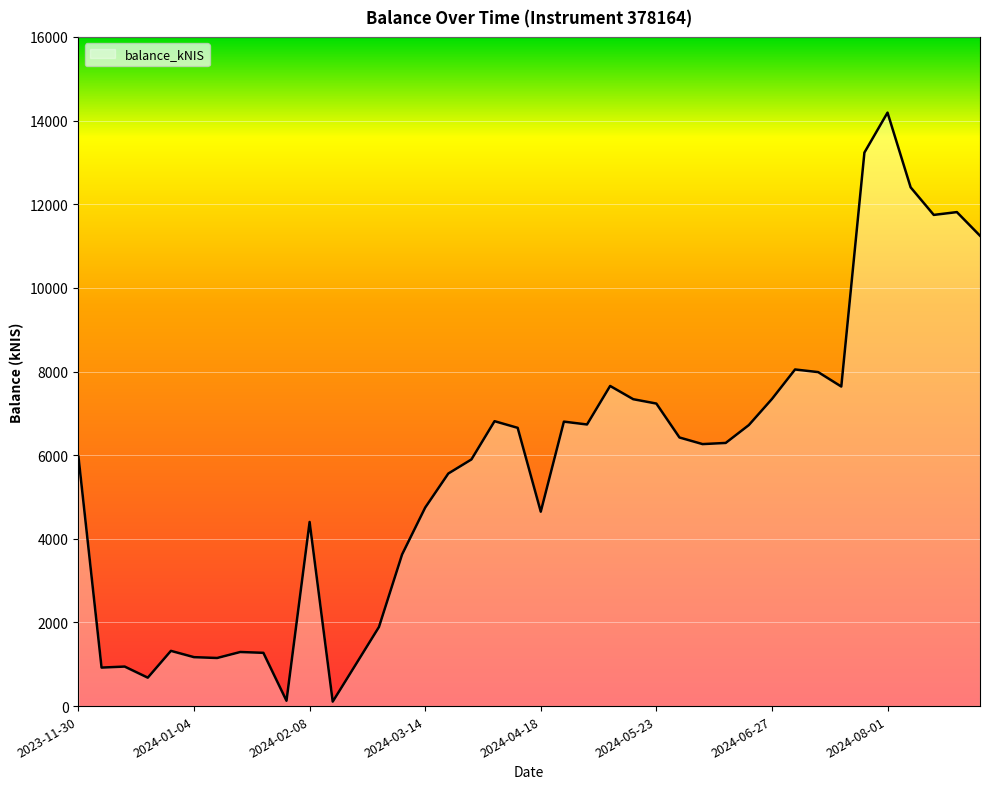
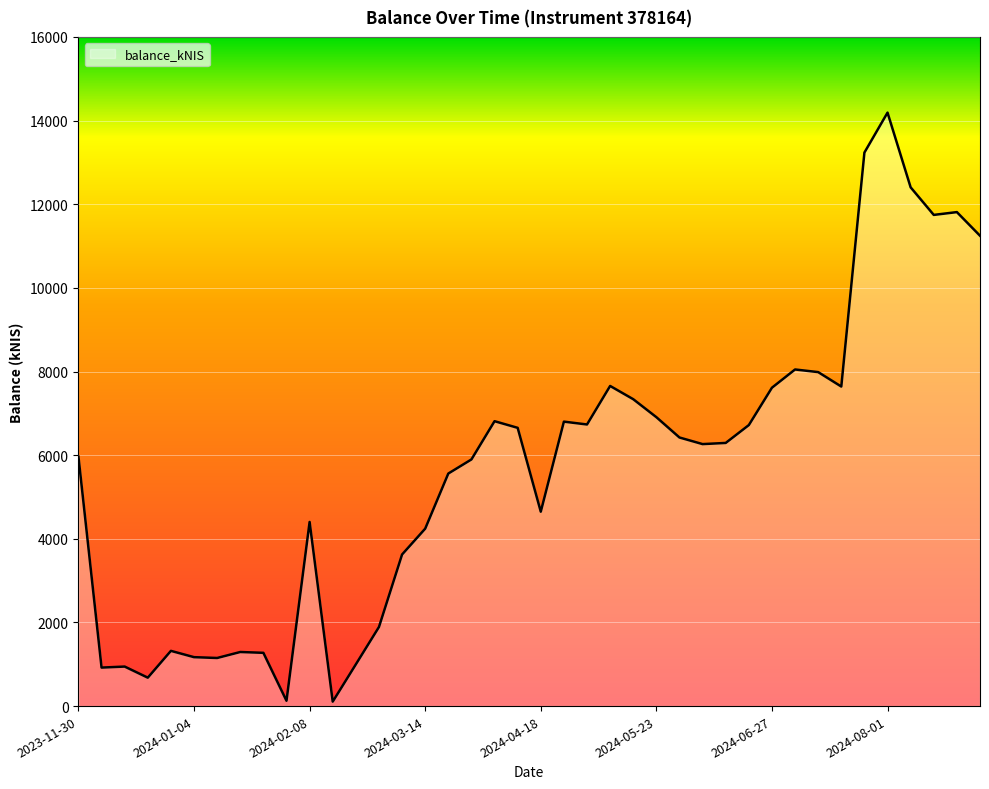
2024-03-14: 4700 -> 4200
2024-05-23: 7200 -> 6900
2024-06-27: 7300 -> 7600
